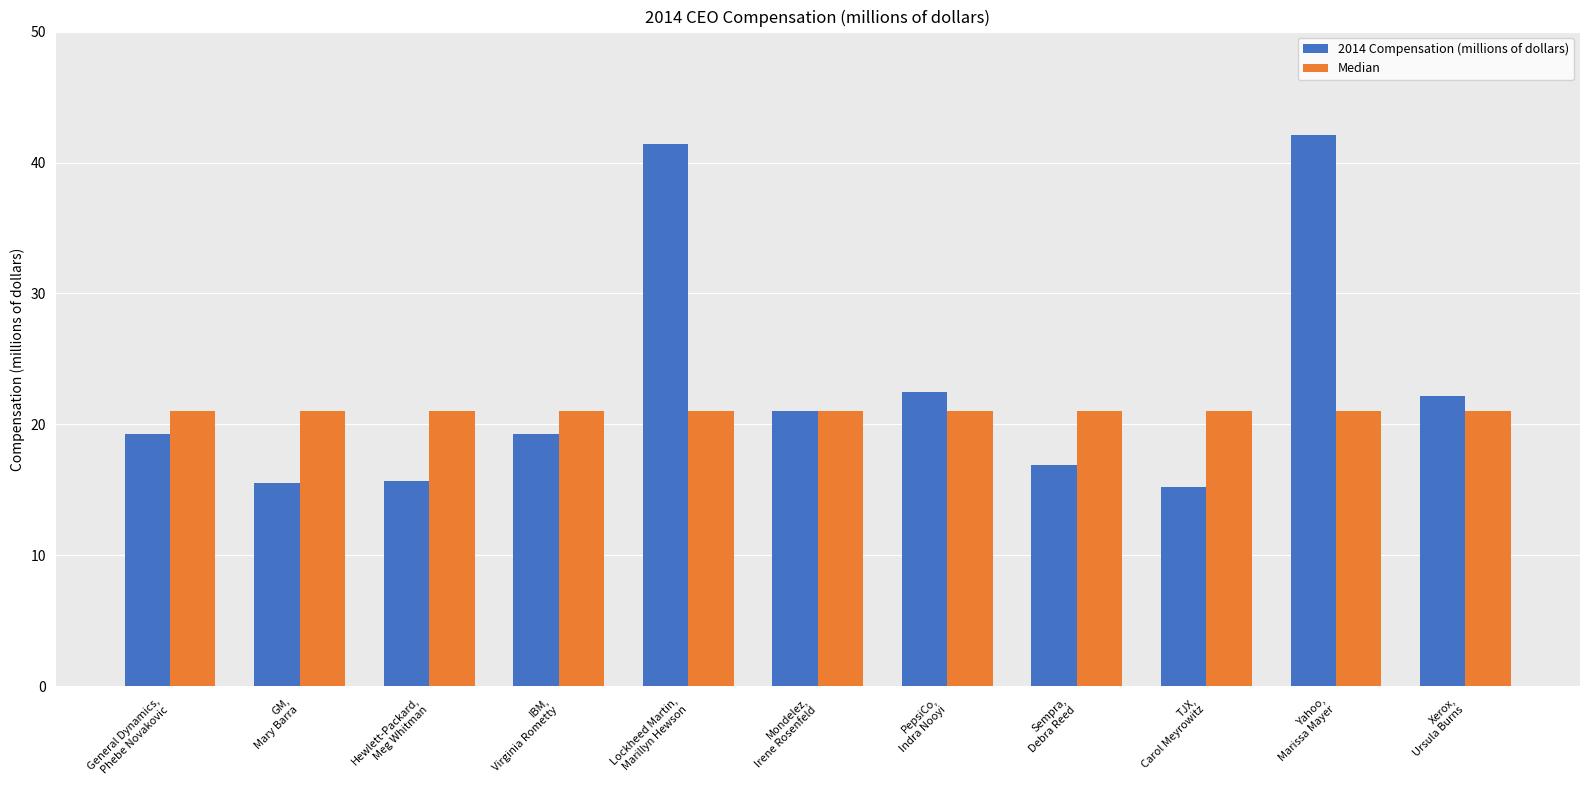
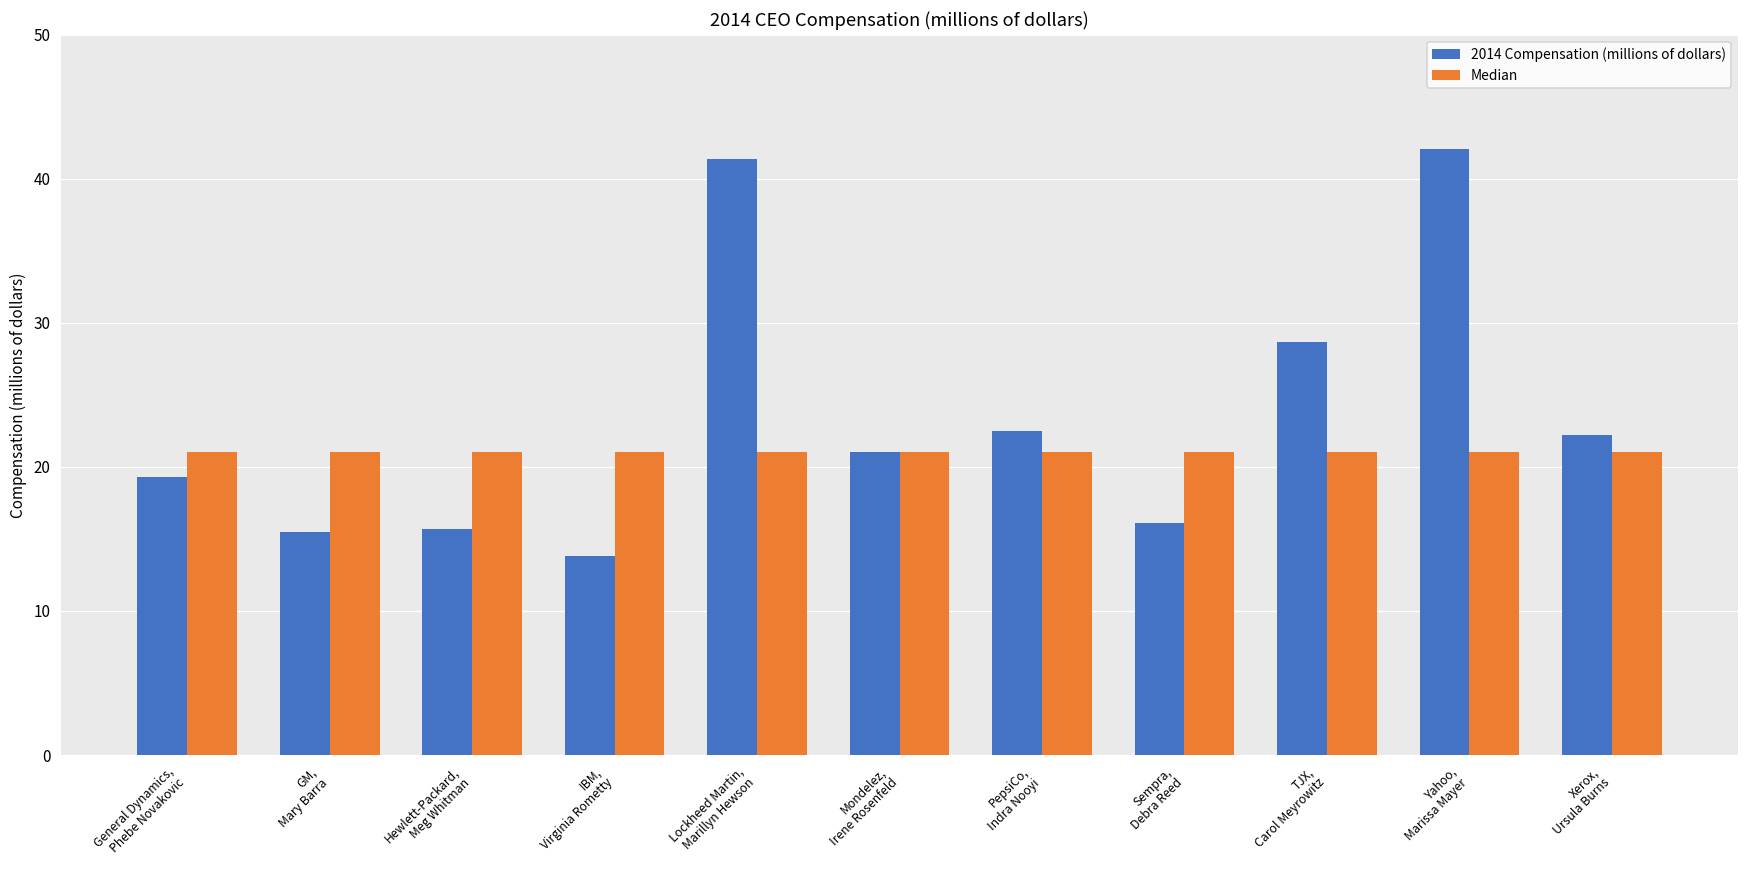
2014 Compensation (millions of dollars), IBM, Virginia Rometty: 19.3 -> 13.8
2014 Compensation (millions of dollars), Sempra, Debra Reed: 16.9 -> 16.1
2014 Compensation (millions of dollars), TJX, Carol Meyrowitz: 15.2 -> 28.7
